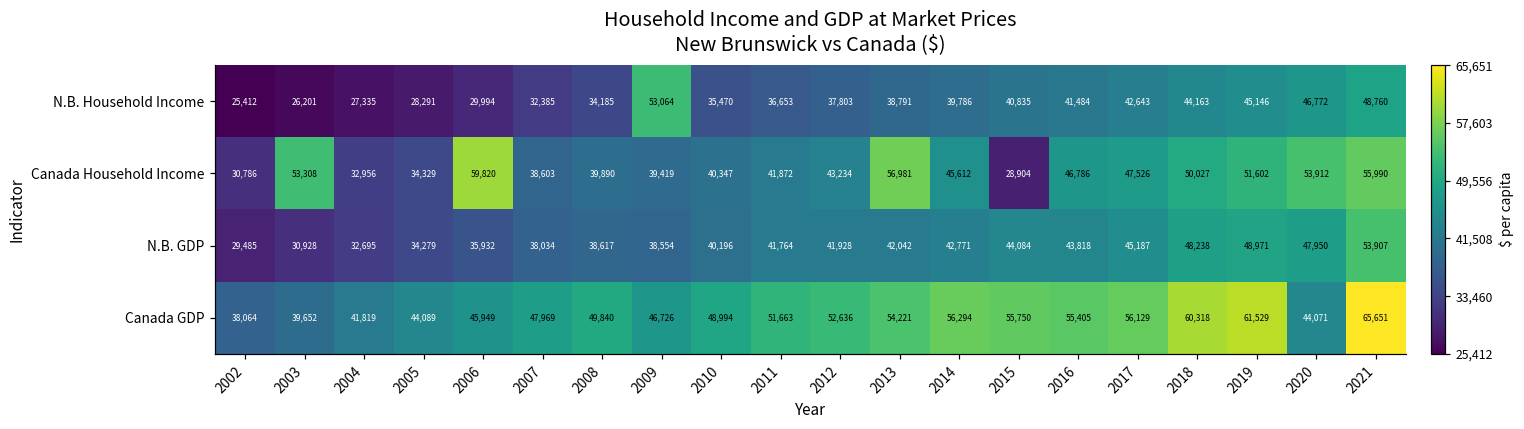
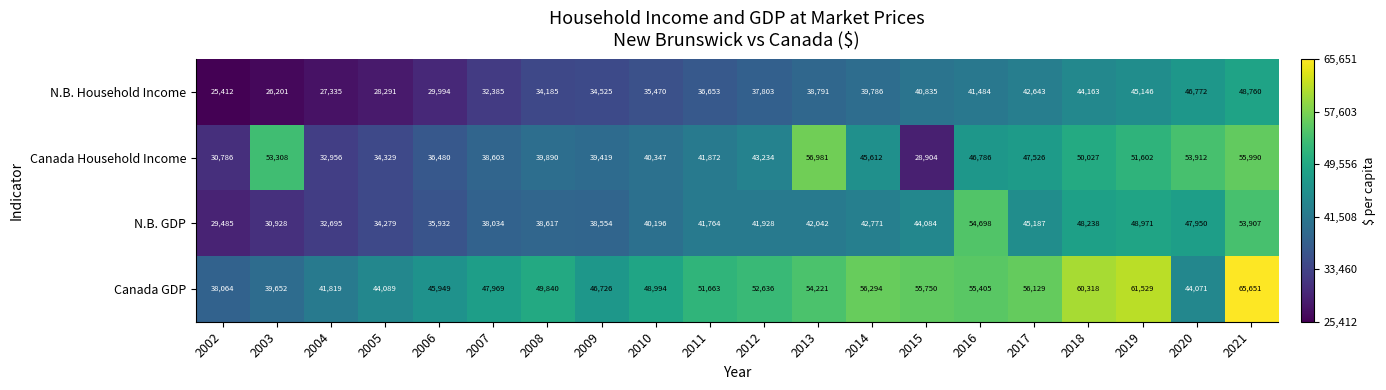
N.B. Household Income, 2009: 53,064 -> 34,525
Canada Household Income, 2006: 59,820 -> 36,480
N.B. GDP, 2016: 43,818 -> 54,698
